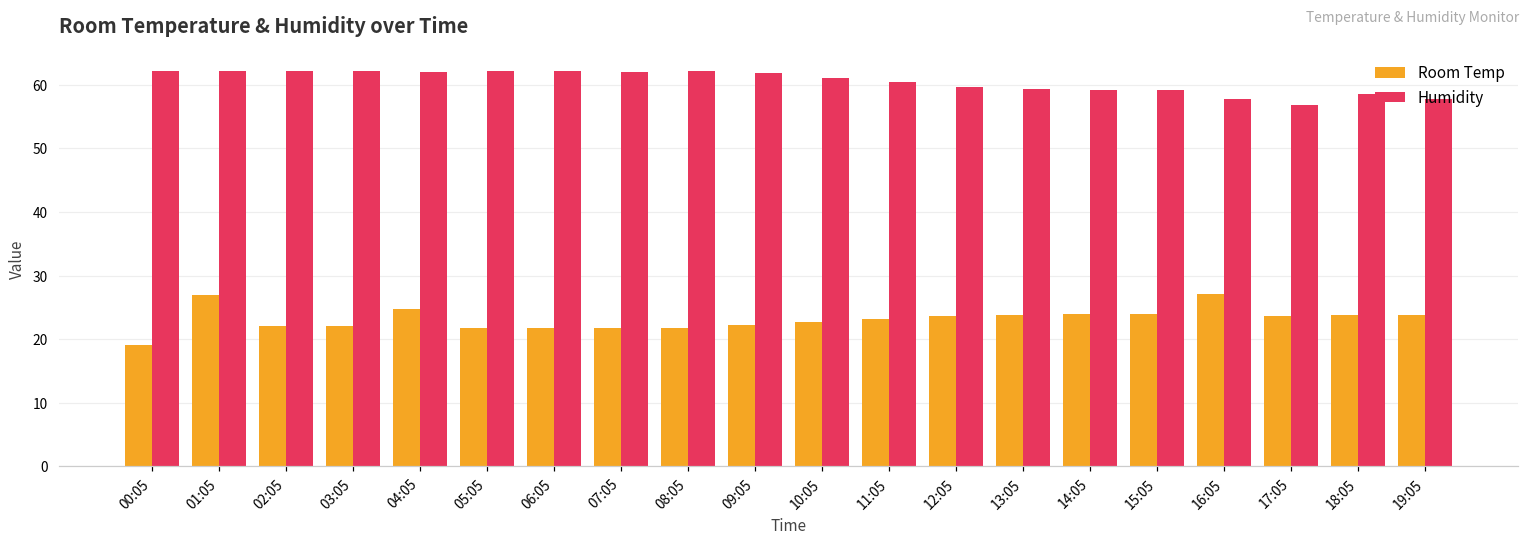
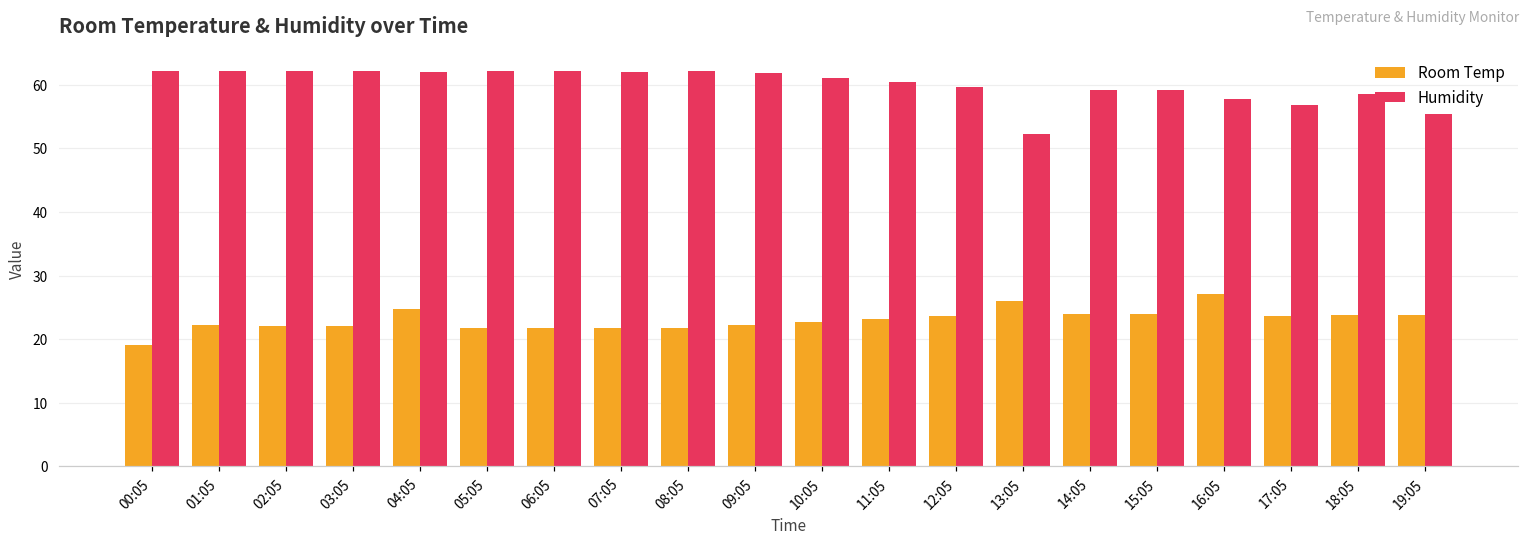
Room Temp, 01:05: 27 -> 22
Room Temp, 13:05: 24 -> 26
Humidity, 13:05: 59 -> 52
Humidity, 19:05: 58 -> 55
